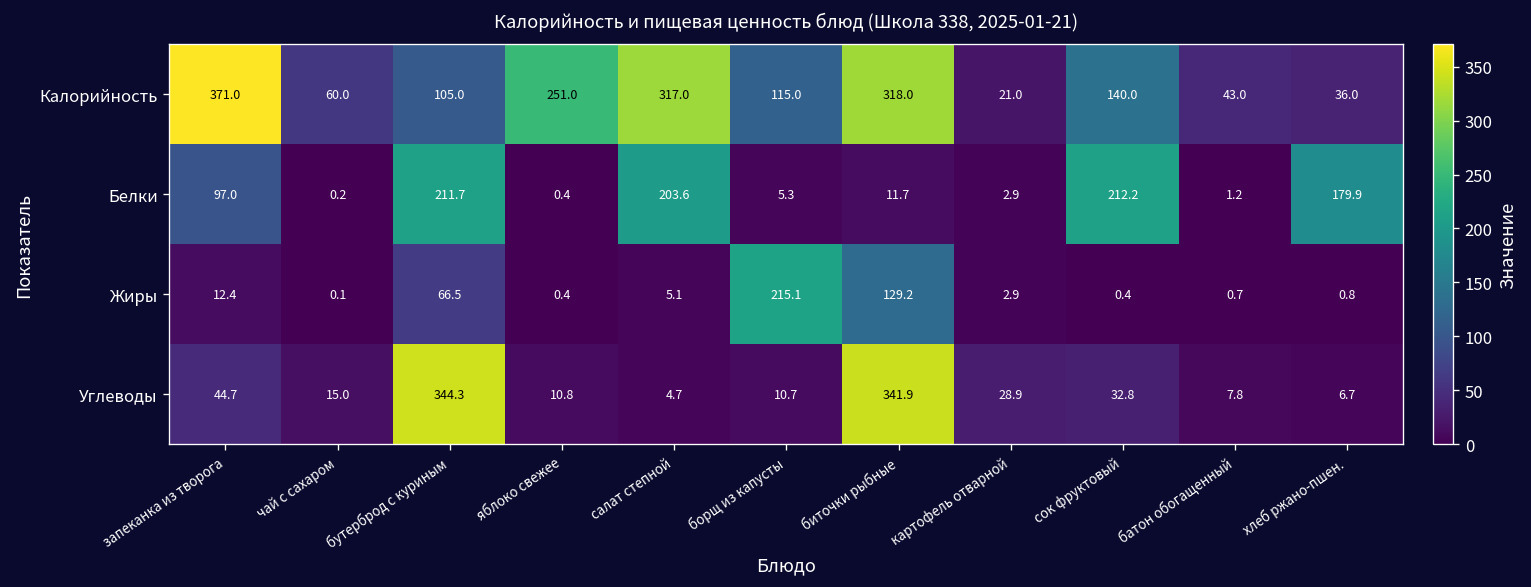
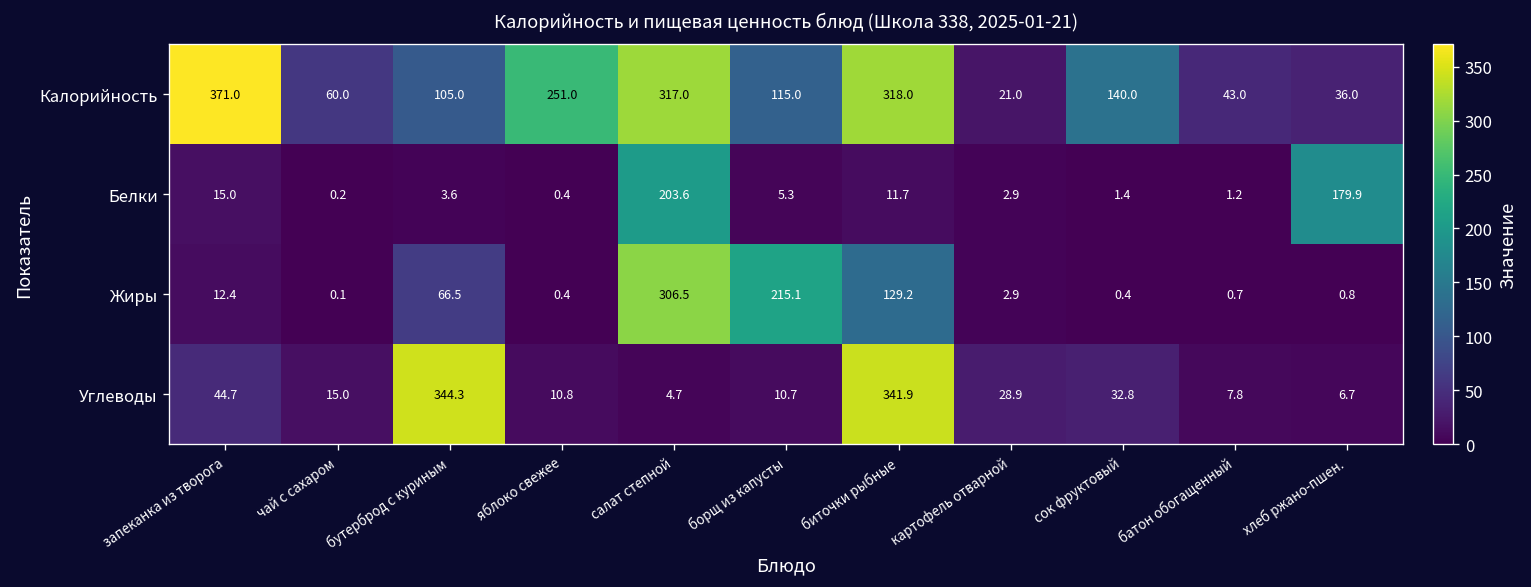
Белки, запеканка из творога: 97.0 -> 15.0
Белки, бутерброд с куриным: 211.7 -> 3.6
Белки, сок фруктовый: 212.2 -> 1.4
Жиры, салат степной: 5.1 -> 306.5
